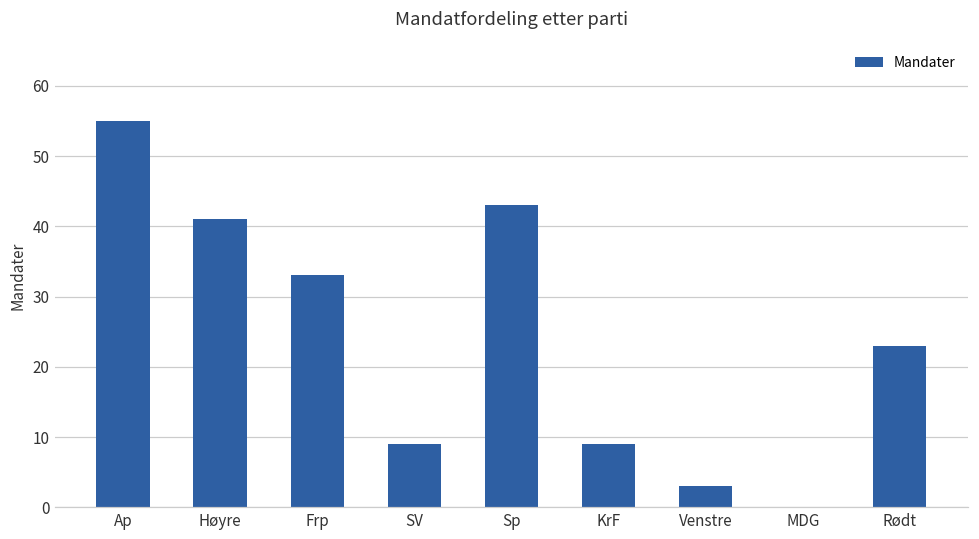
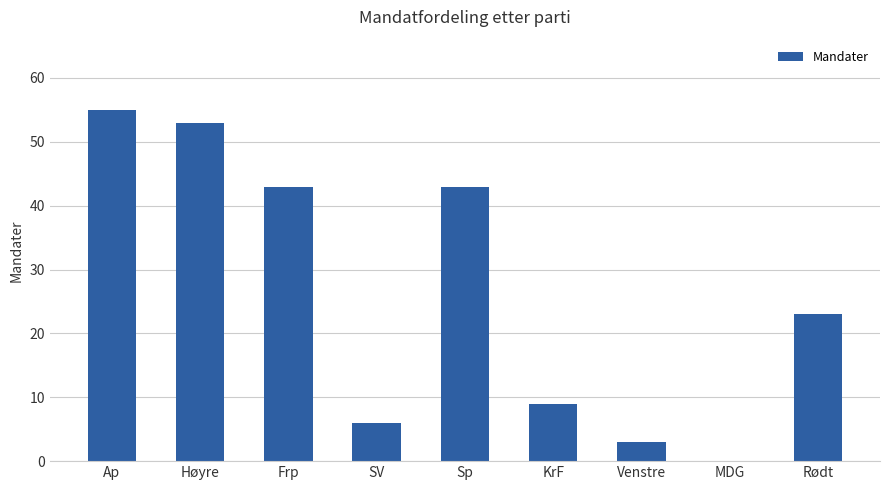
Høyre: 41 -> 53
Frp: 33 -> 43
SV: 9 -> 6
